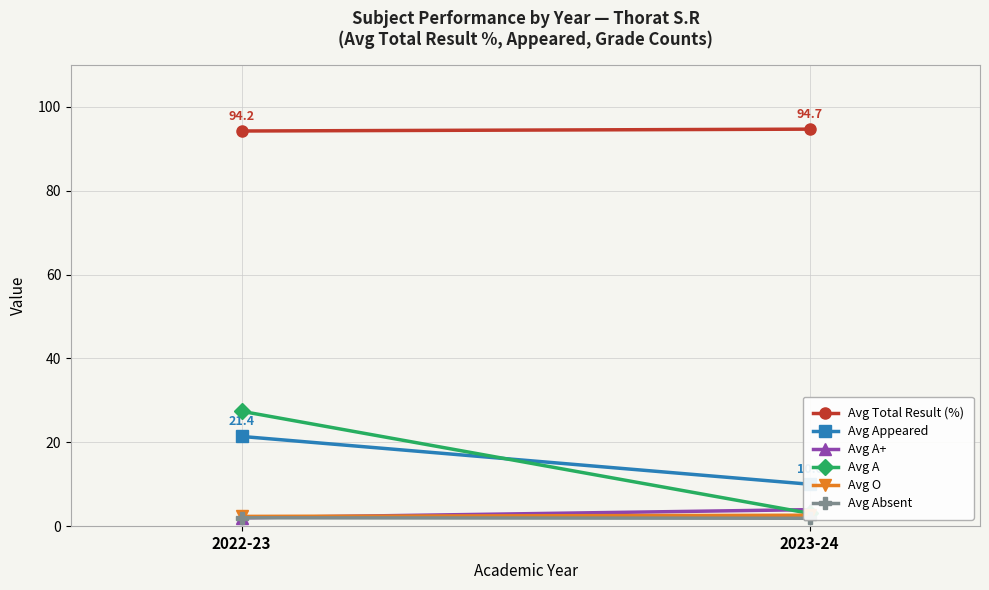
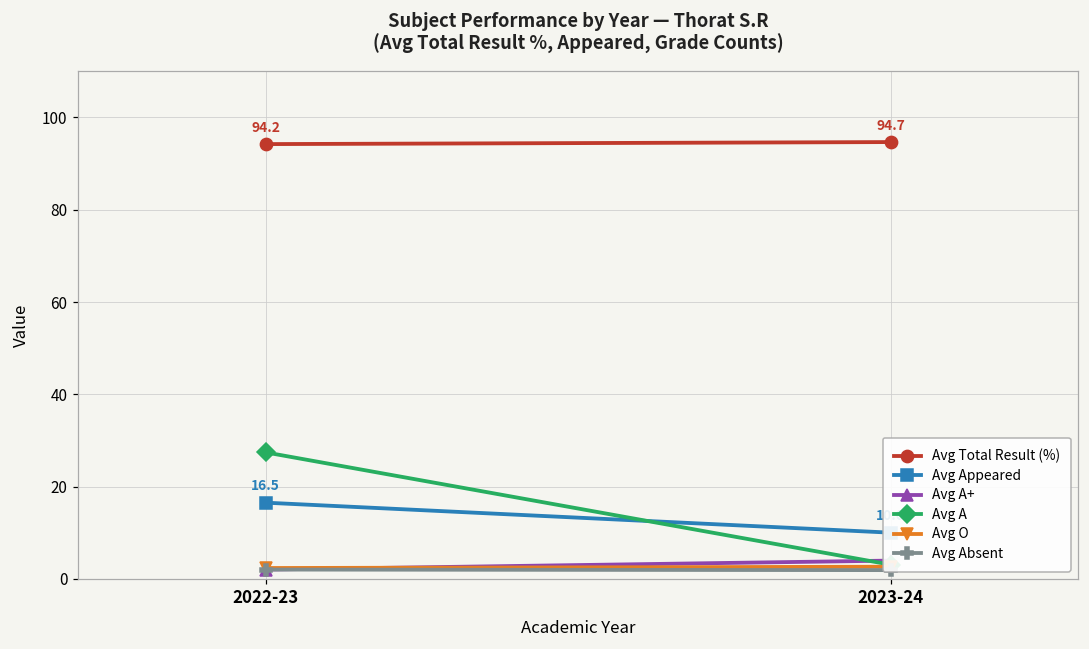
Avg Appeared, 2022-23: 21.4 -> 16.5
